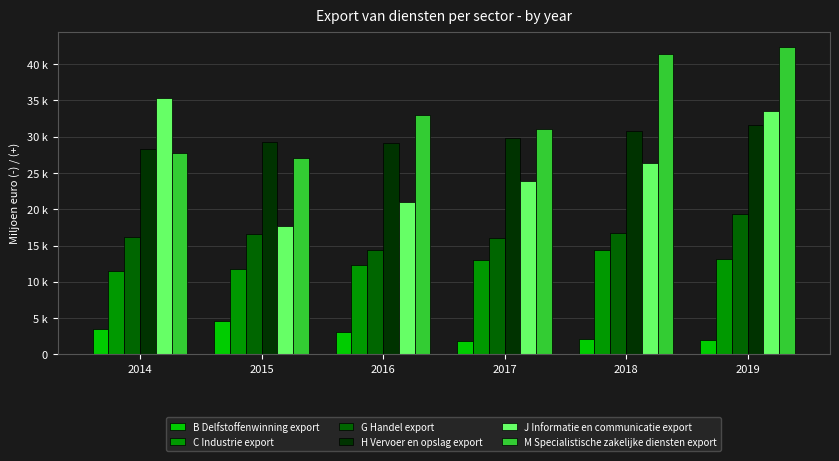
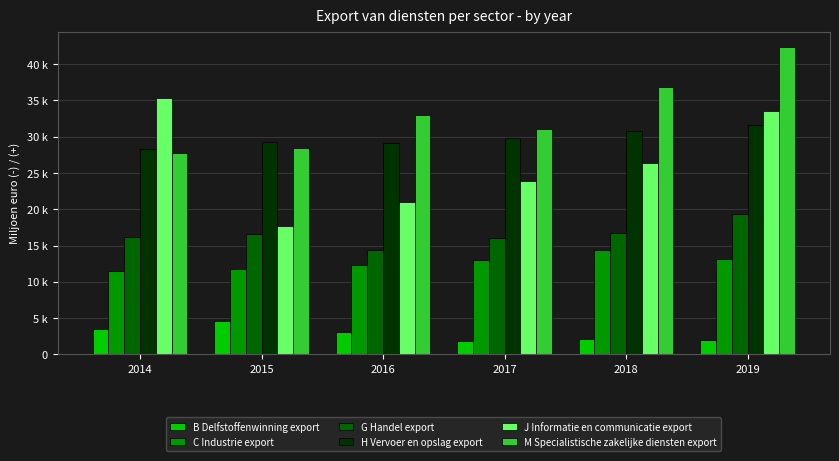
M Specialistische zakelijke diensten export, 2015: 27000 -> 28000
M Specialistische zakelijke diensten export, 2018: 41000 -> 37000
